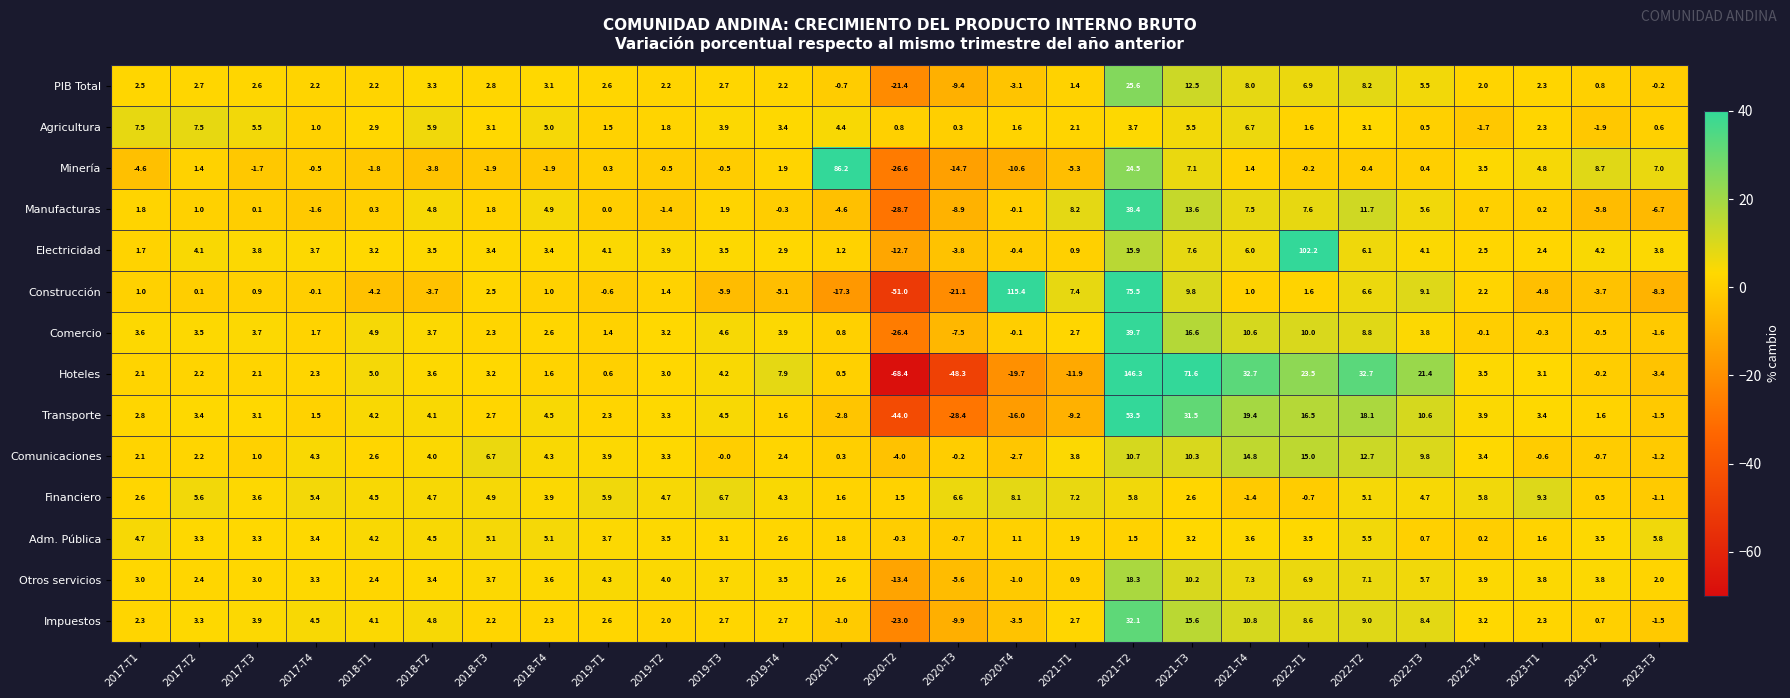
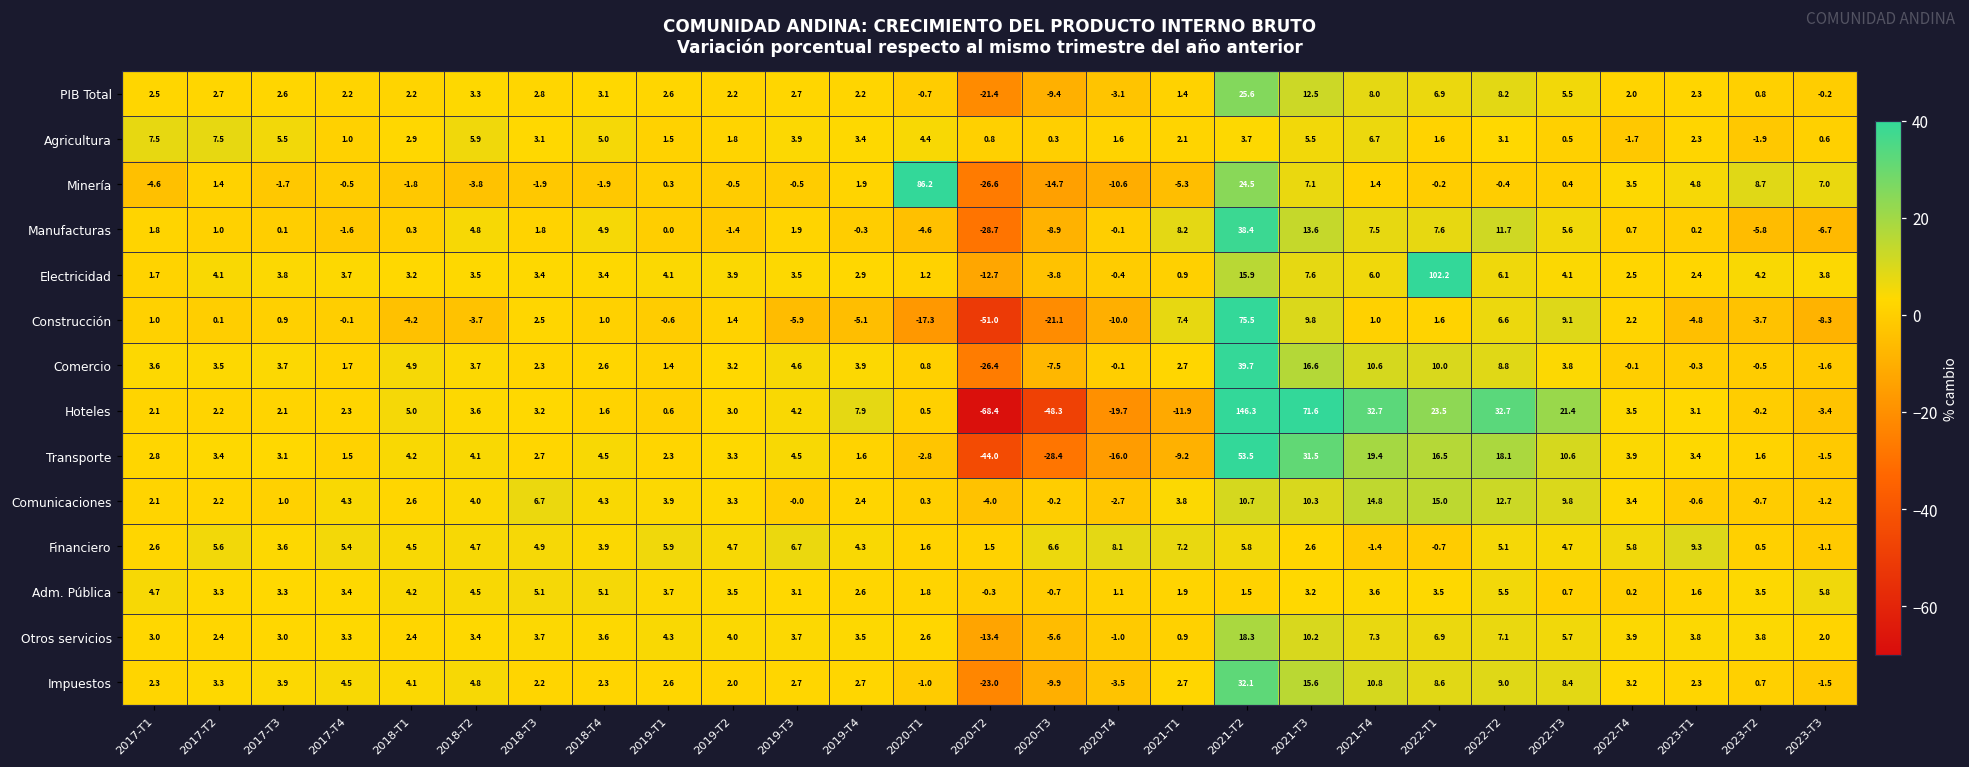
Construcción, 2020-T4: 115.4 -> -10.0
